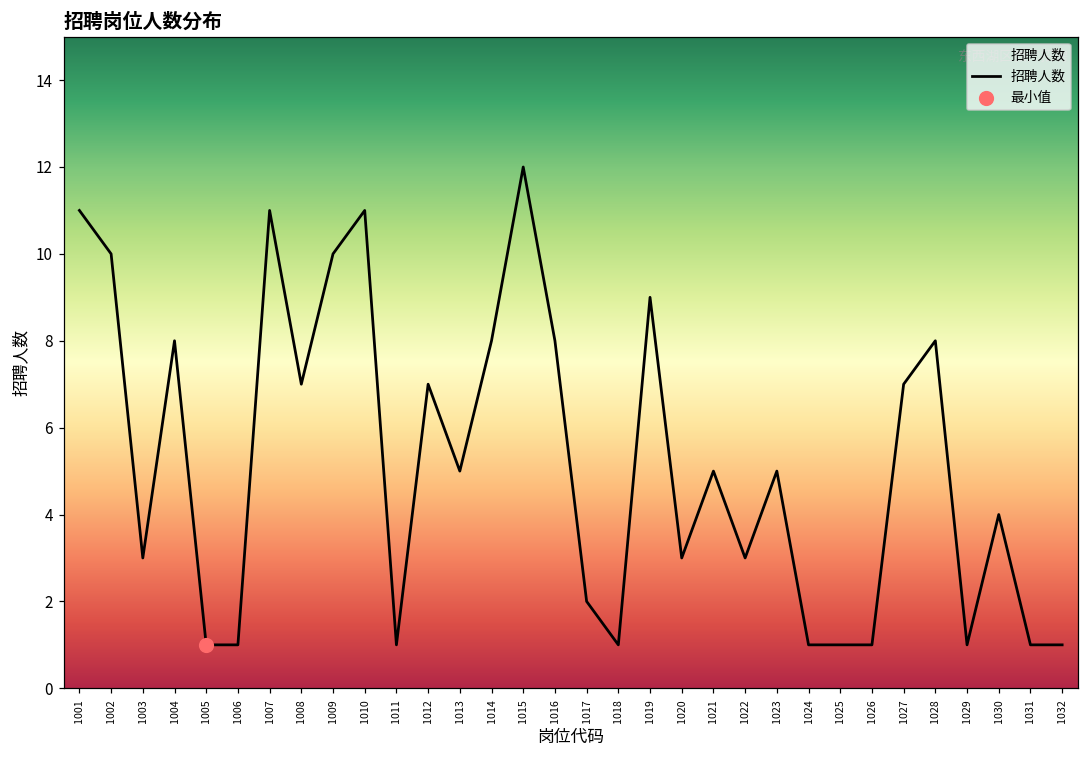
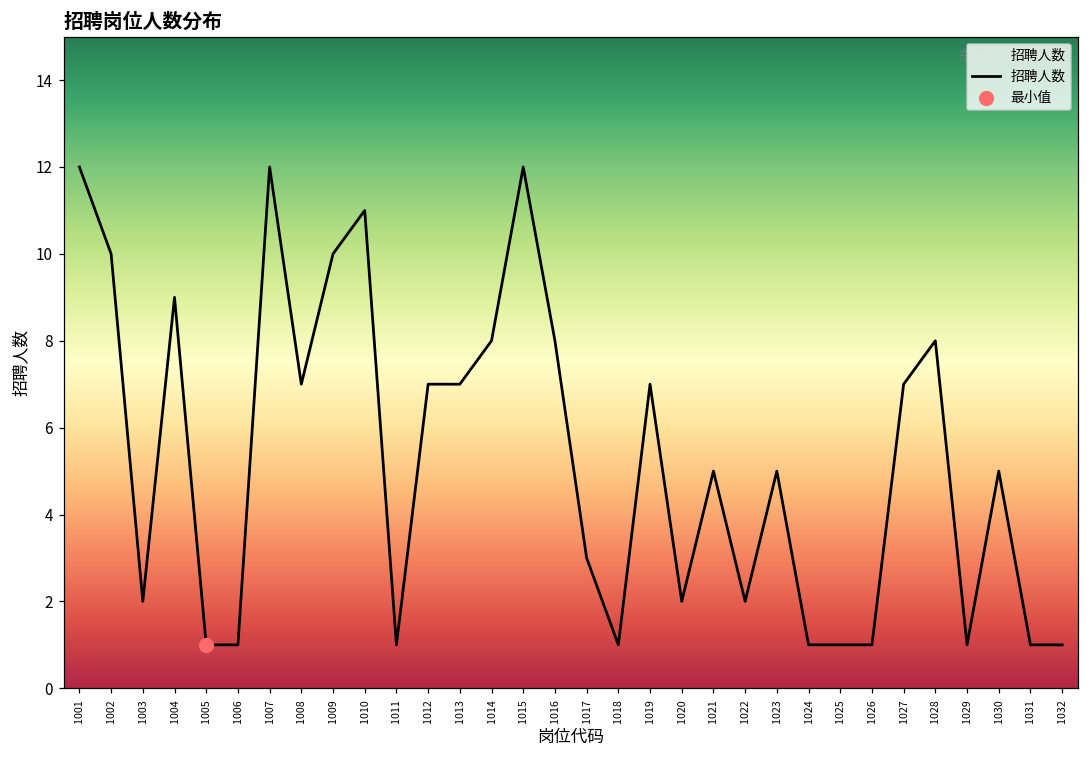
招聘人数, 1001: 11 -> 12
招聘人数, 1003: 3 -> 2
招聘人数, 1004: 8 -> 9
招聘人数, 1007: 11 -> 12
招聘人数, 1013: 5 -> 7
招聘人数, 1017: 2 -> 3
招聘人数, 1019: 9 -> 7
招聘人数, 1020: 3 -> 2
招聘人数, 1022: 3 -> 2
招聘人数, 1030: 4 -> 5
